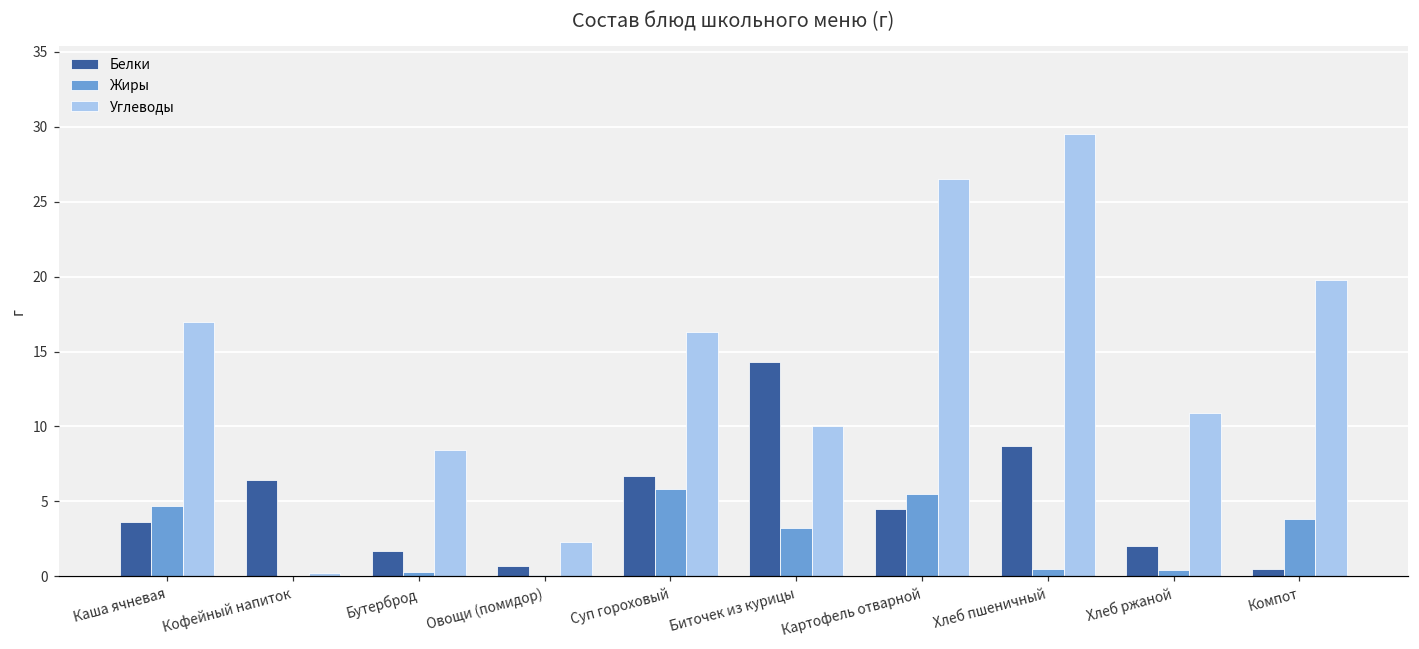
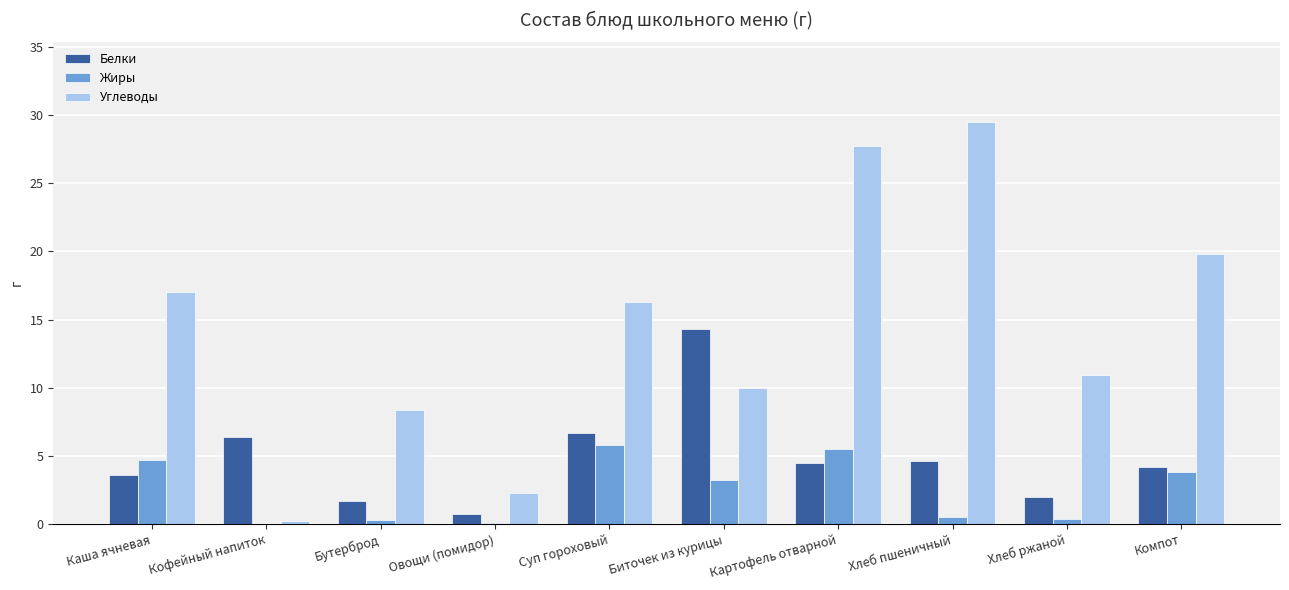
Углеводы, Картофель отварной: 26.5 -> 27.7
Белки, Хлеб пшеничный: 8.7 -> 4.6
Белки, Компот: 0.5 -> 4.2
